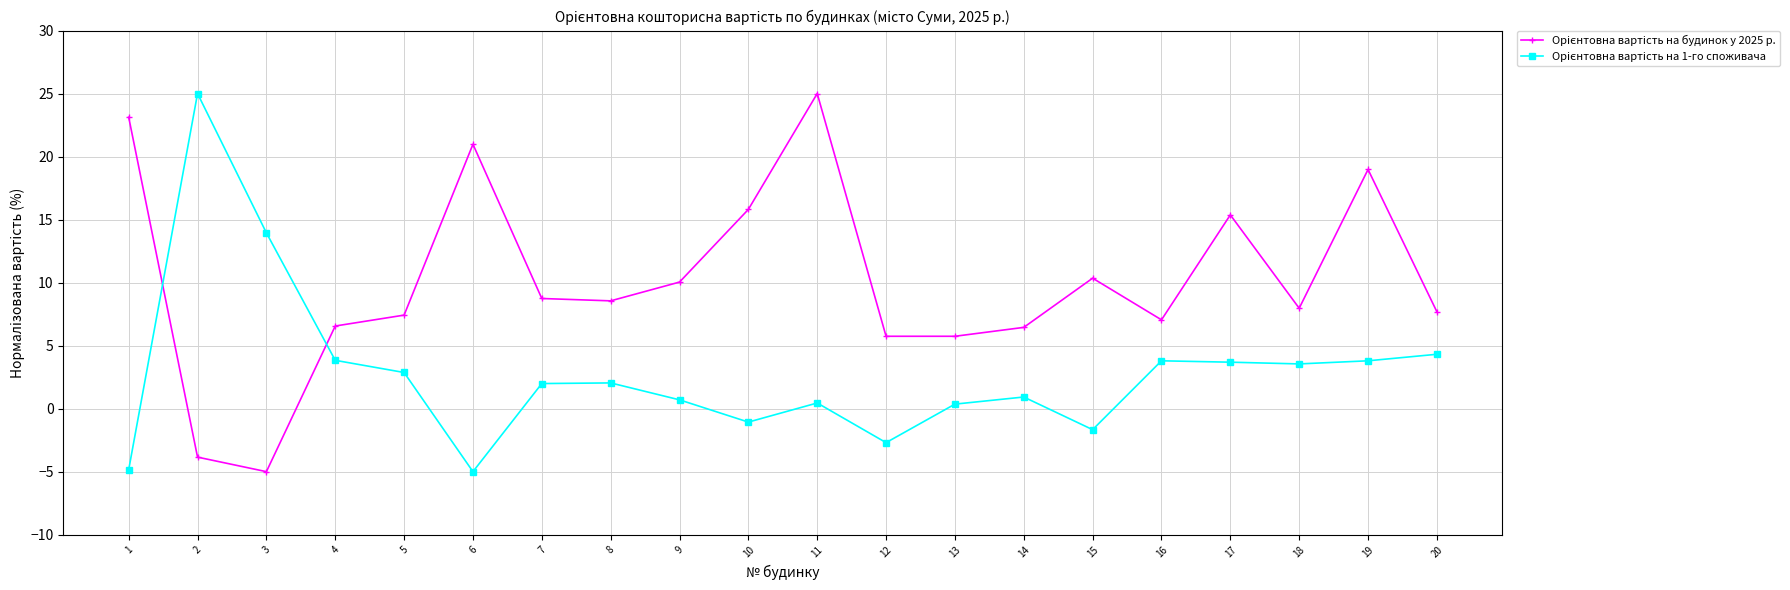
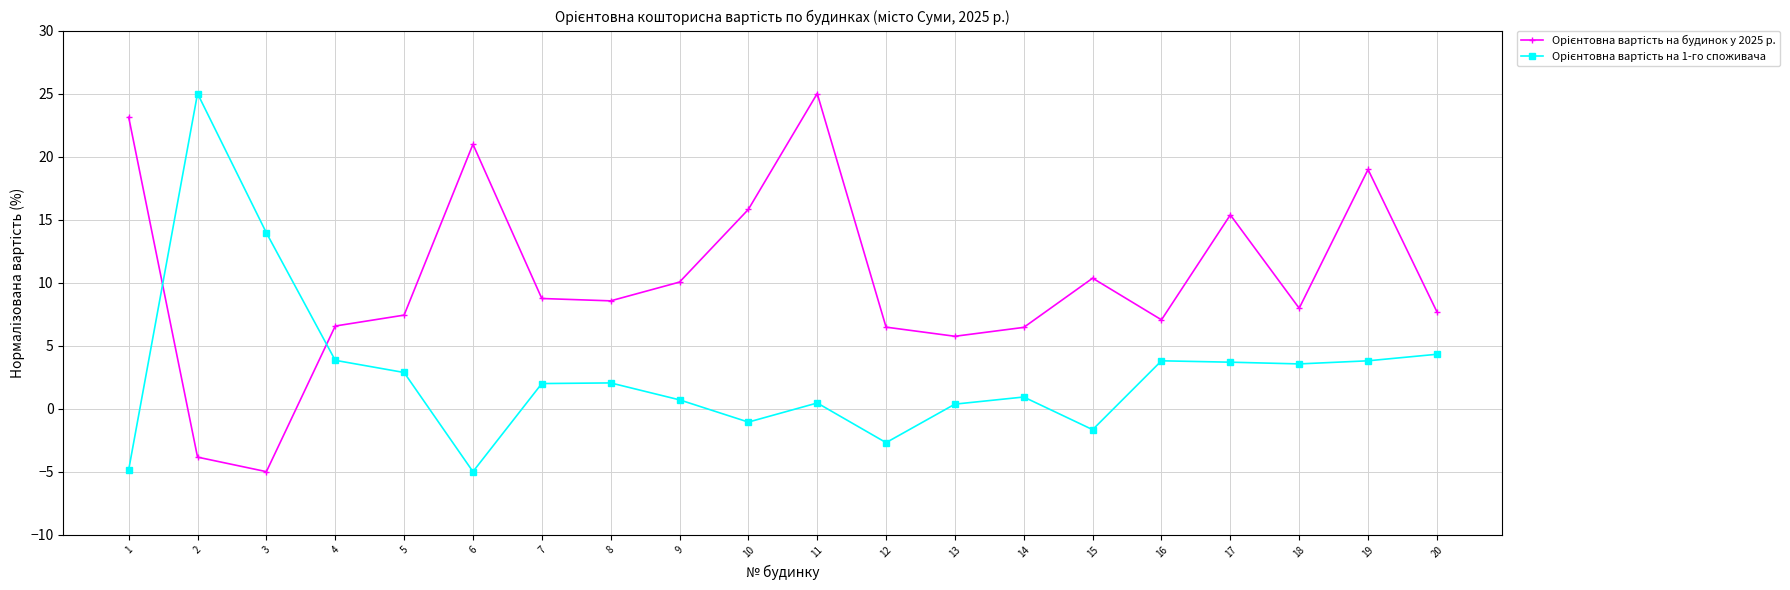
Орієнтовна вартість на будинок у 2025 р., 12: 5.7 -> 6.5
